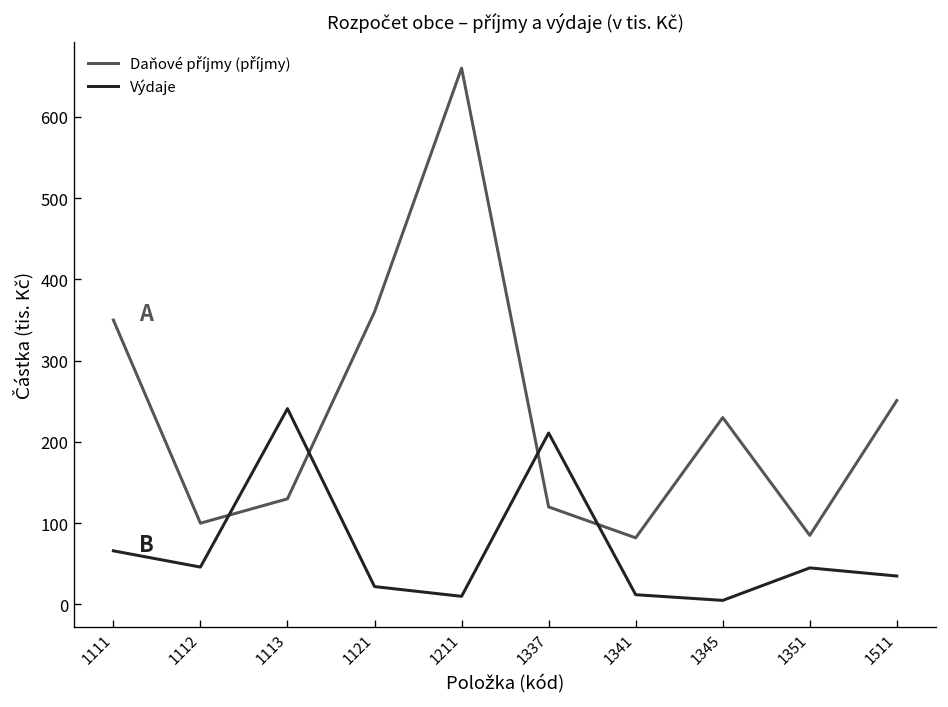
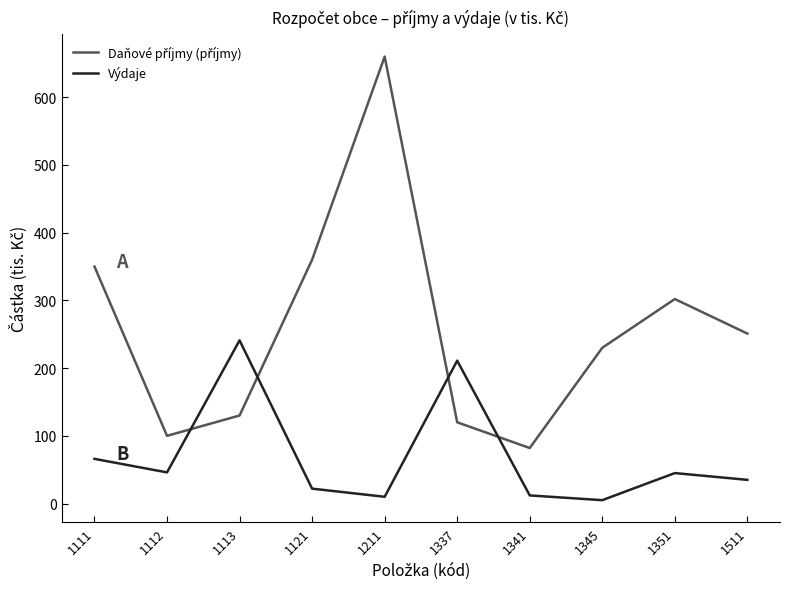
Daňové příjmy (příjmy), 1351: 90 -> 300
